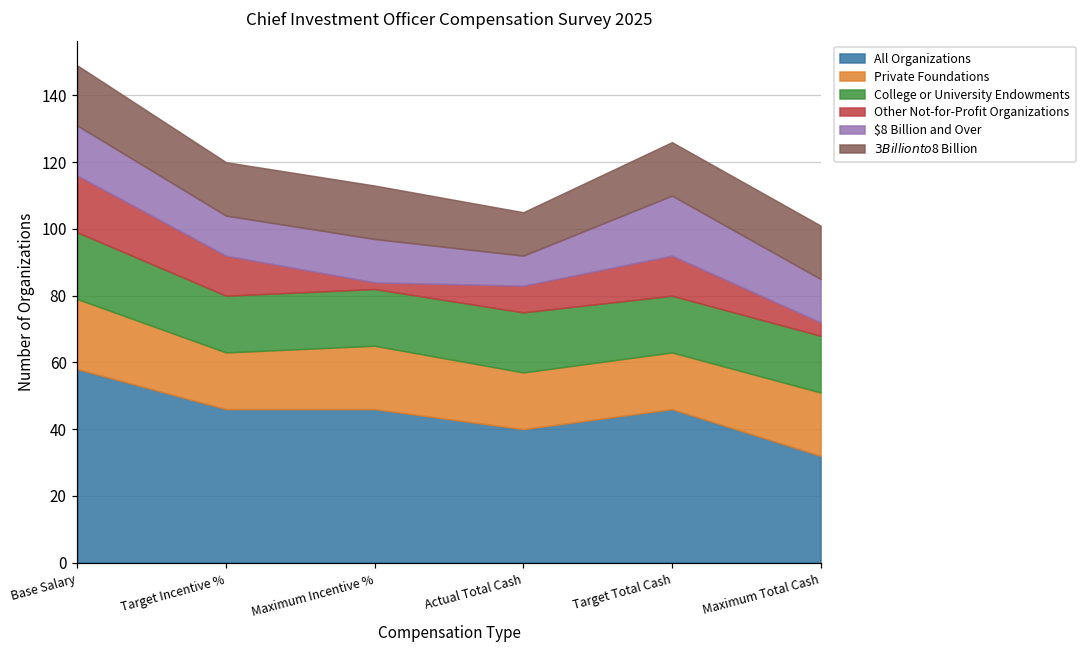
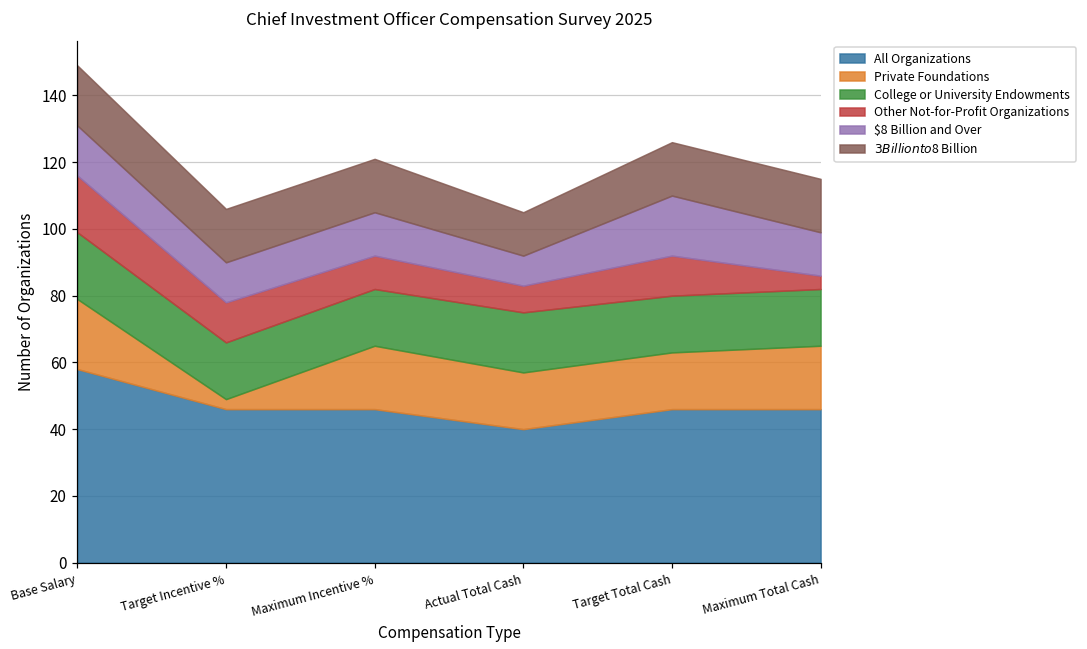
Private Foundations, Target Incentive %: 17 -> 3
Other Not-for-Profit Organizations, Maximum Incentive %: 2 -> 10
All Organizations, Maximum Total Cash: 32 -> 46
